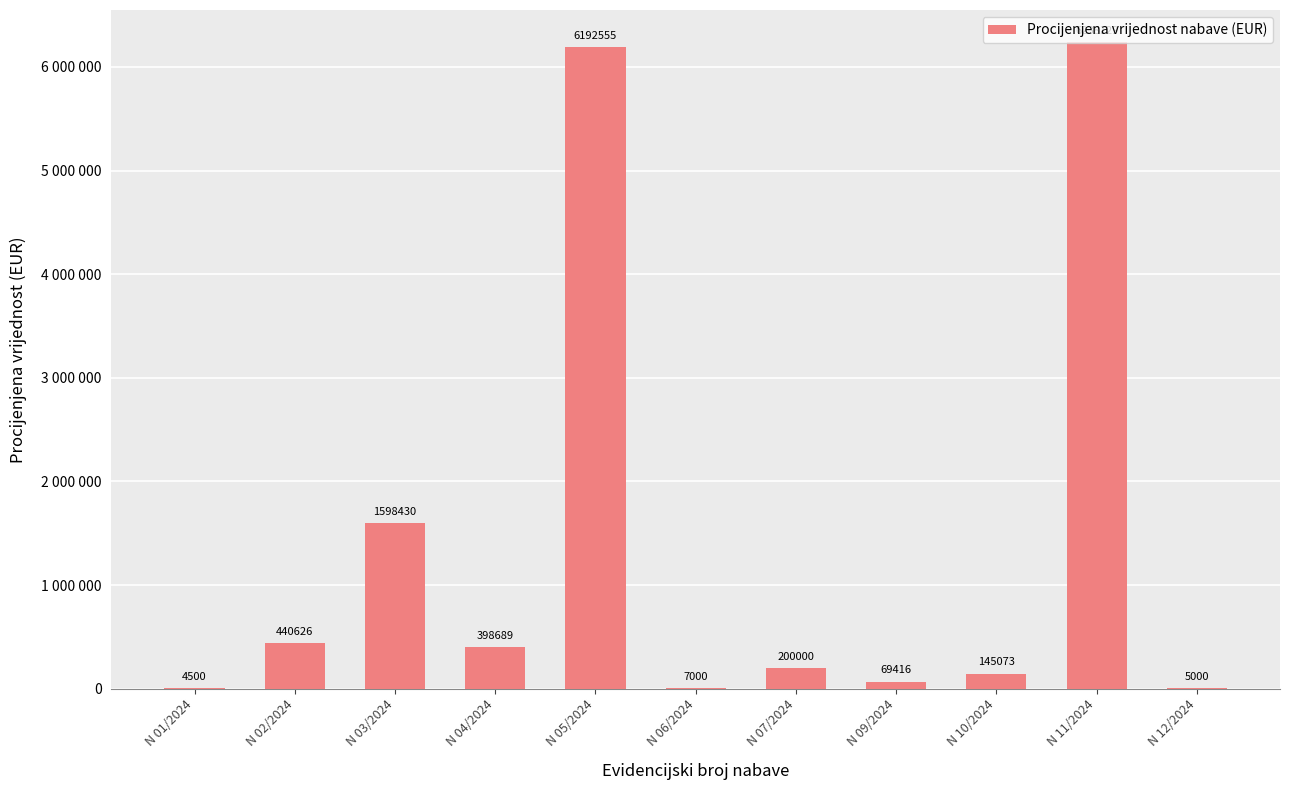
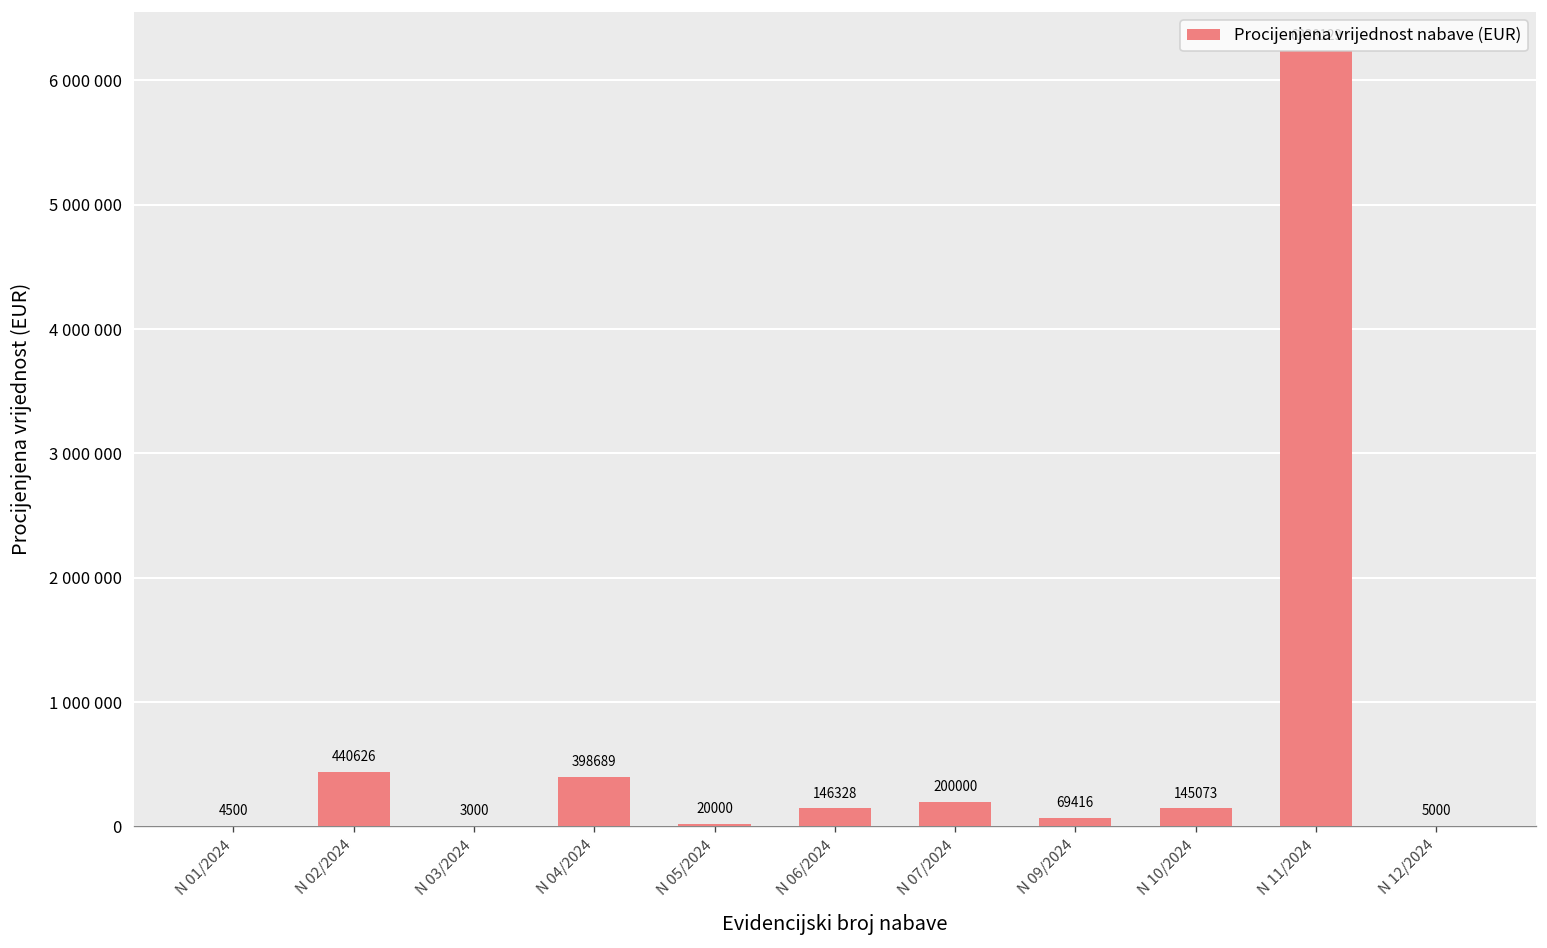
N 03/2024: 1598430 -> 3000
N 05/2024: 6192555 -> 20000
N 06/2024: 7000 -> 146328
